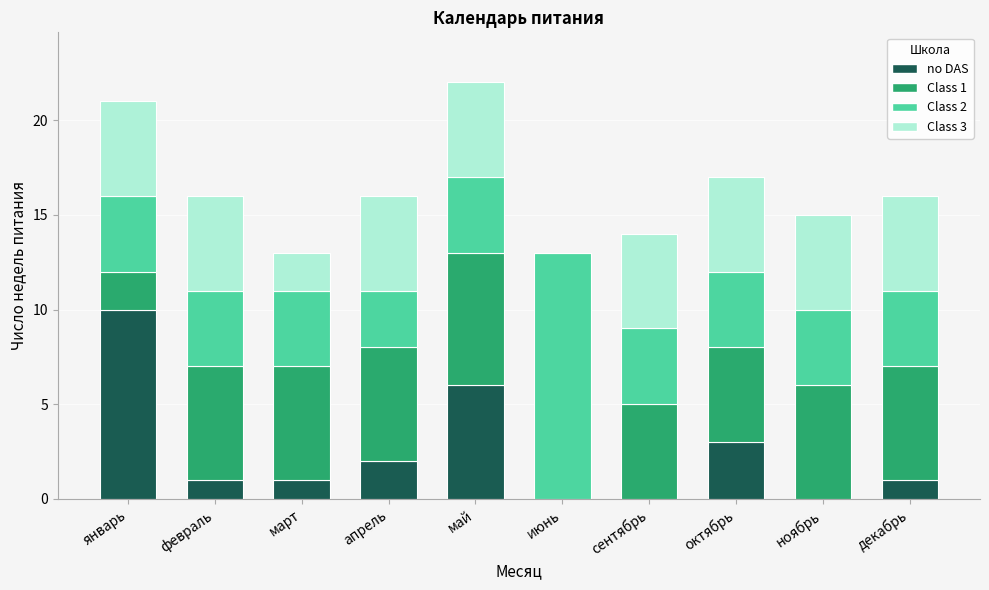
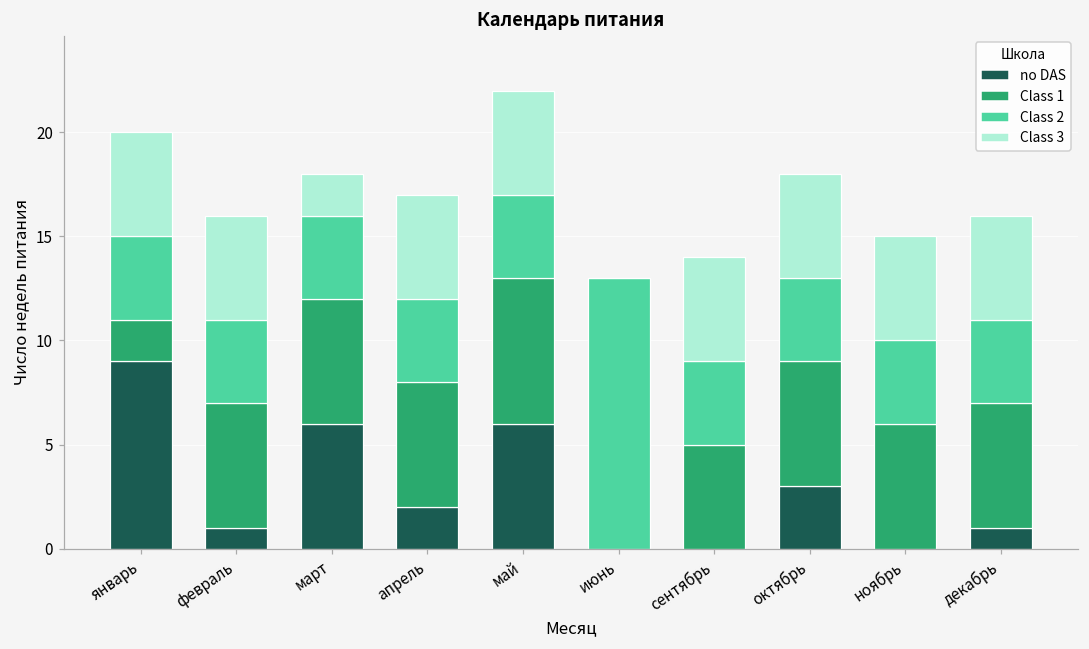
no DAS, январь: 10 -> 9
no DAS, март: 1 -> 6
Class 2, апрель: 3 -> 4
Class 1, октябрь: 5 -> 6
